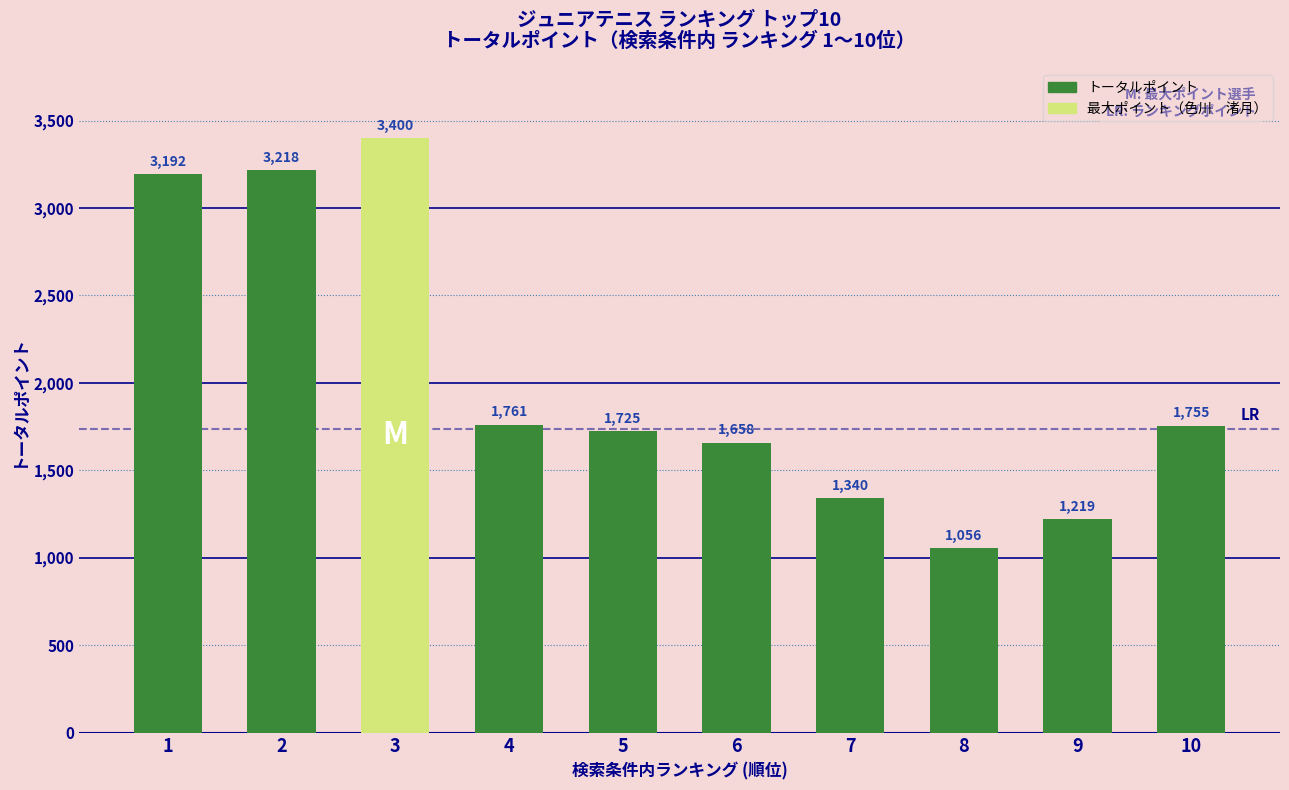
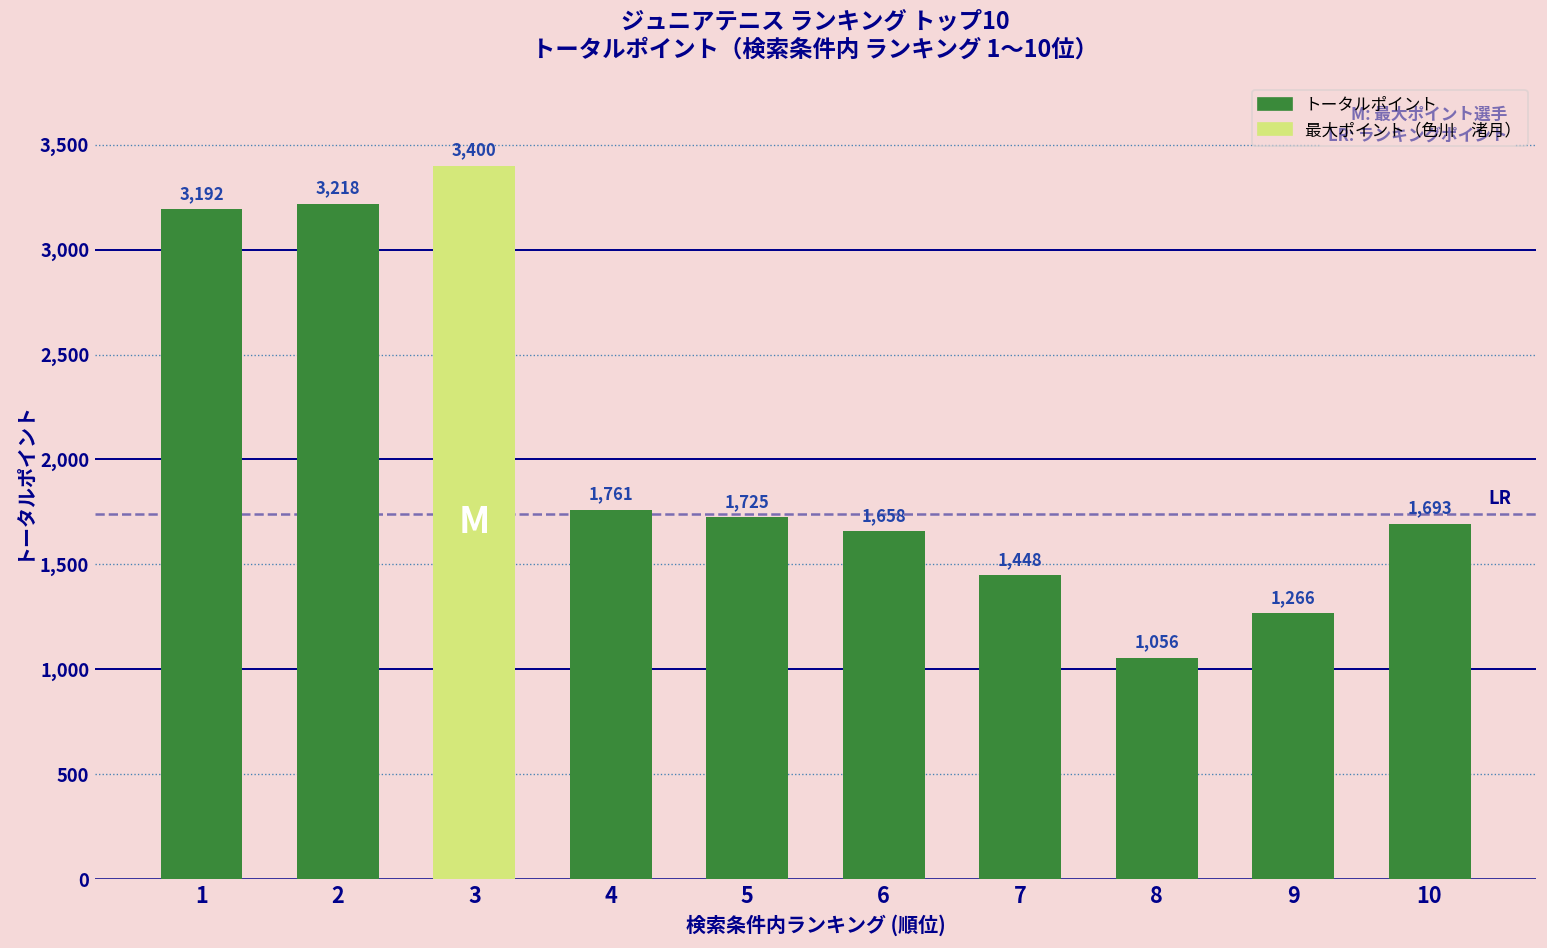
7: 1,340 -> 1,448
9: 1,219 -> 1,266
10: 1,755 -> 1,693
